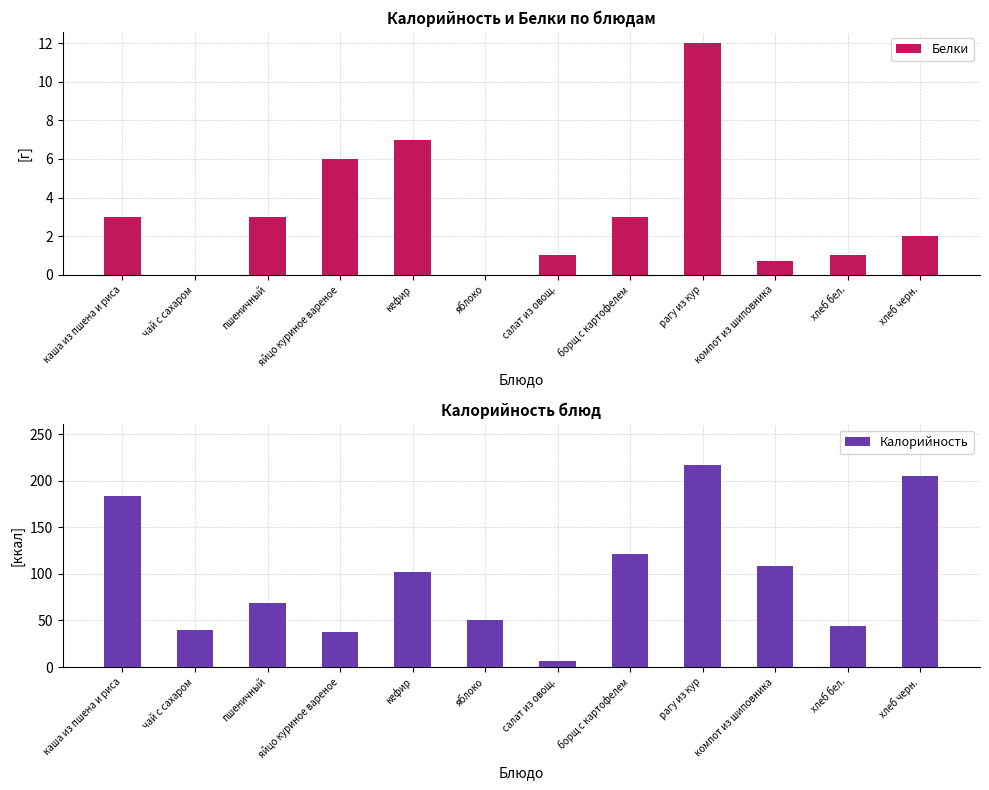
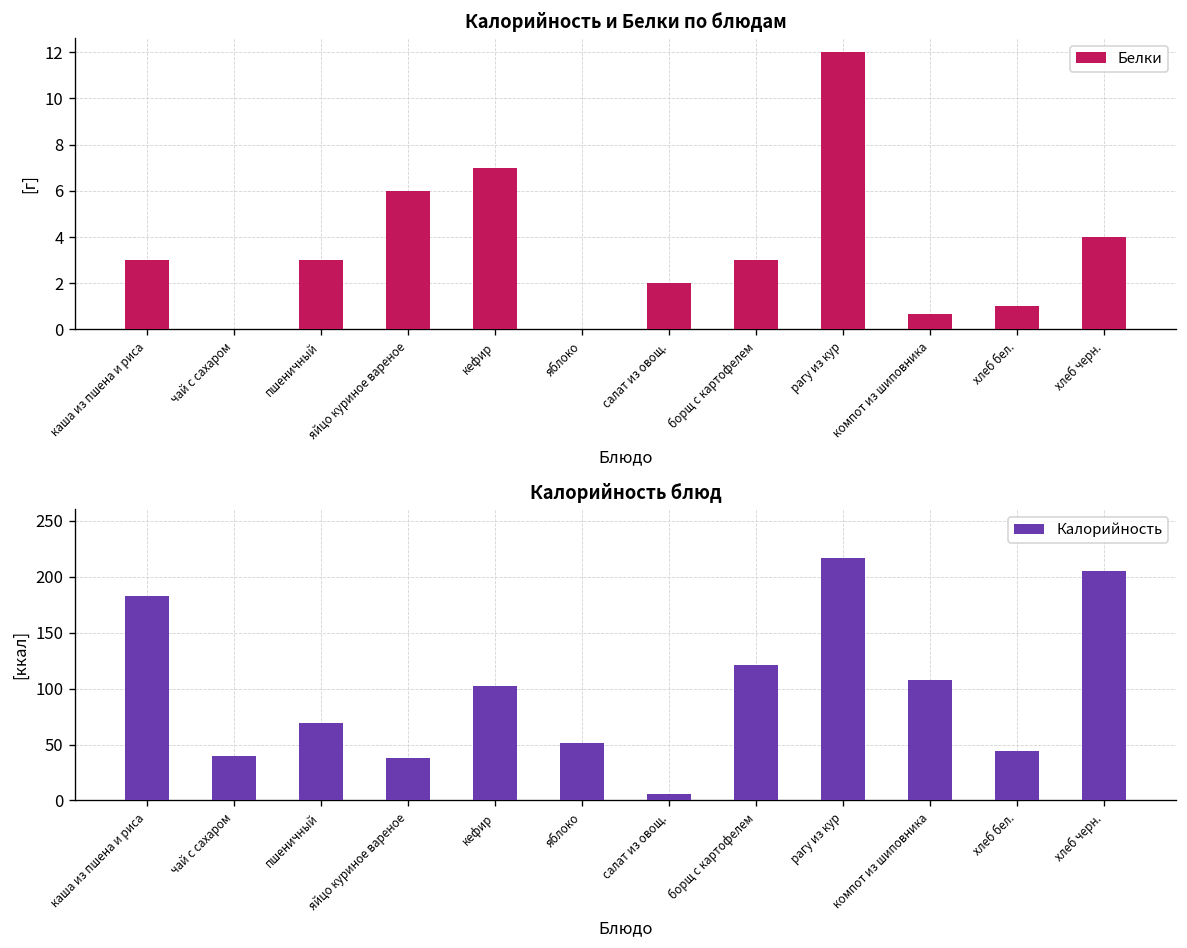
Калорийность и Белки по блюдам, салат из овощ.: 1 -> 2
Калорийность и Белки по блюдам, хлеб черн.: 2 -> 4
